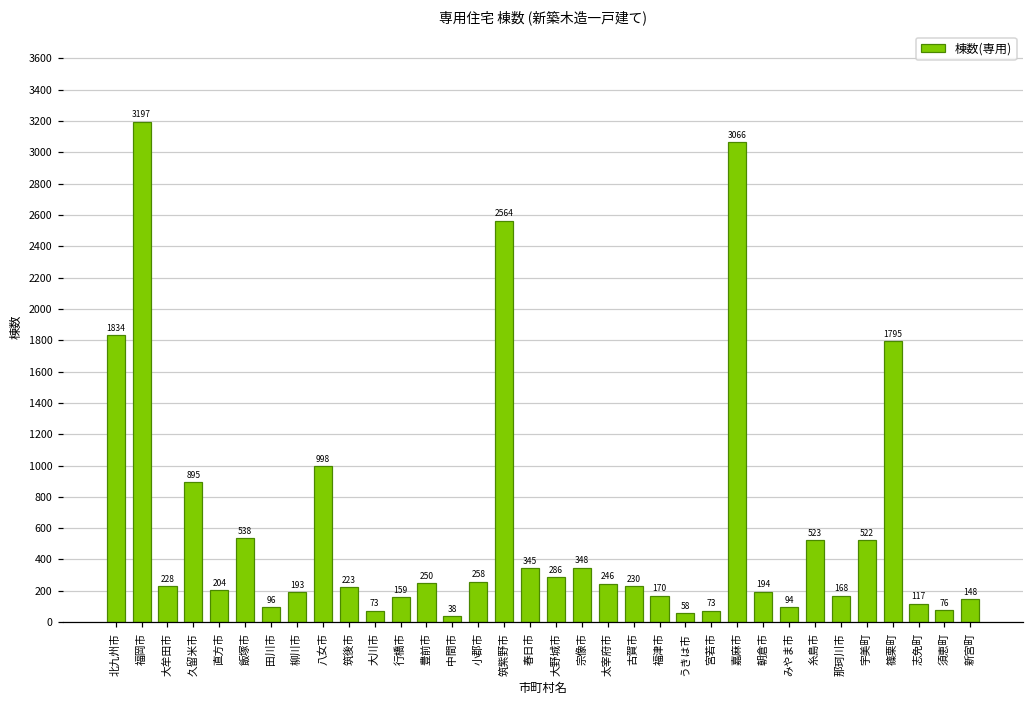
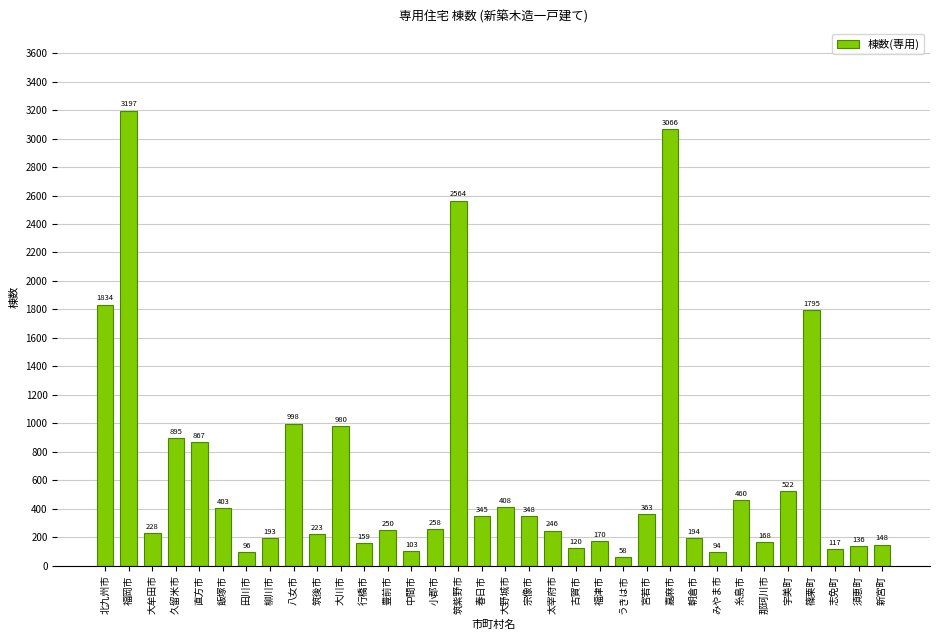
直方市: 204 -> 867
飯塚市: 538 -> 403
大川市: 73 -> 980
中間市: 38 -> 103
大野城市: 286 -> 408
古賀市: 230 -> 120
宮若市: 73 -> 363
糸島市: 523 -> 460
須恵町: 76 -> 136
